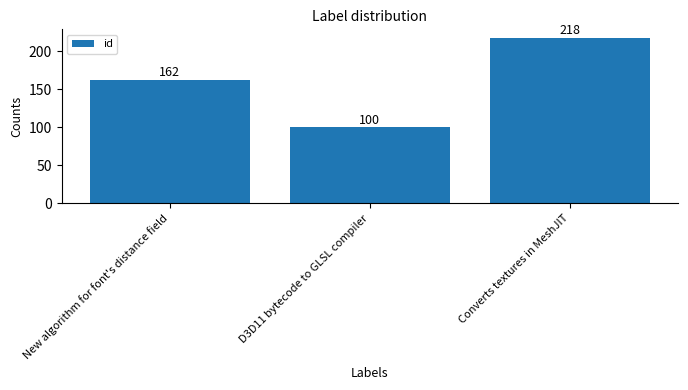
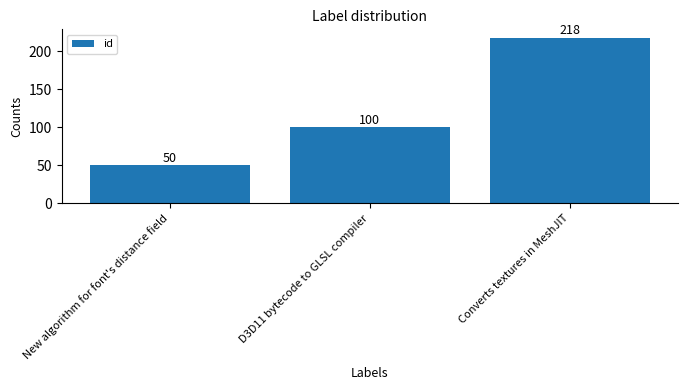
New algorithm for font's distance field: 162 -> 50
